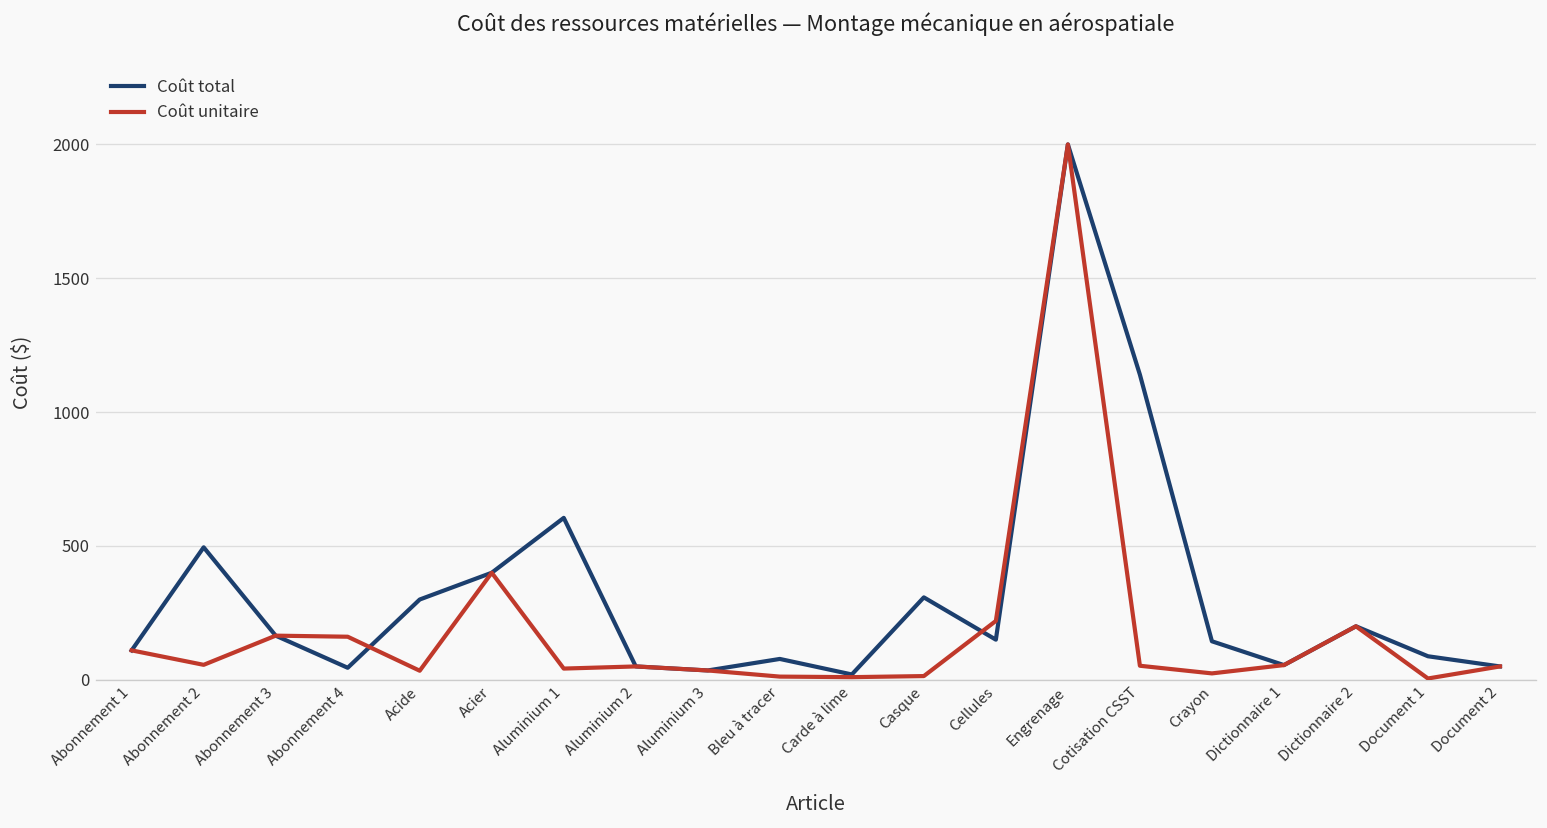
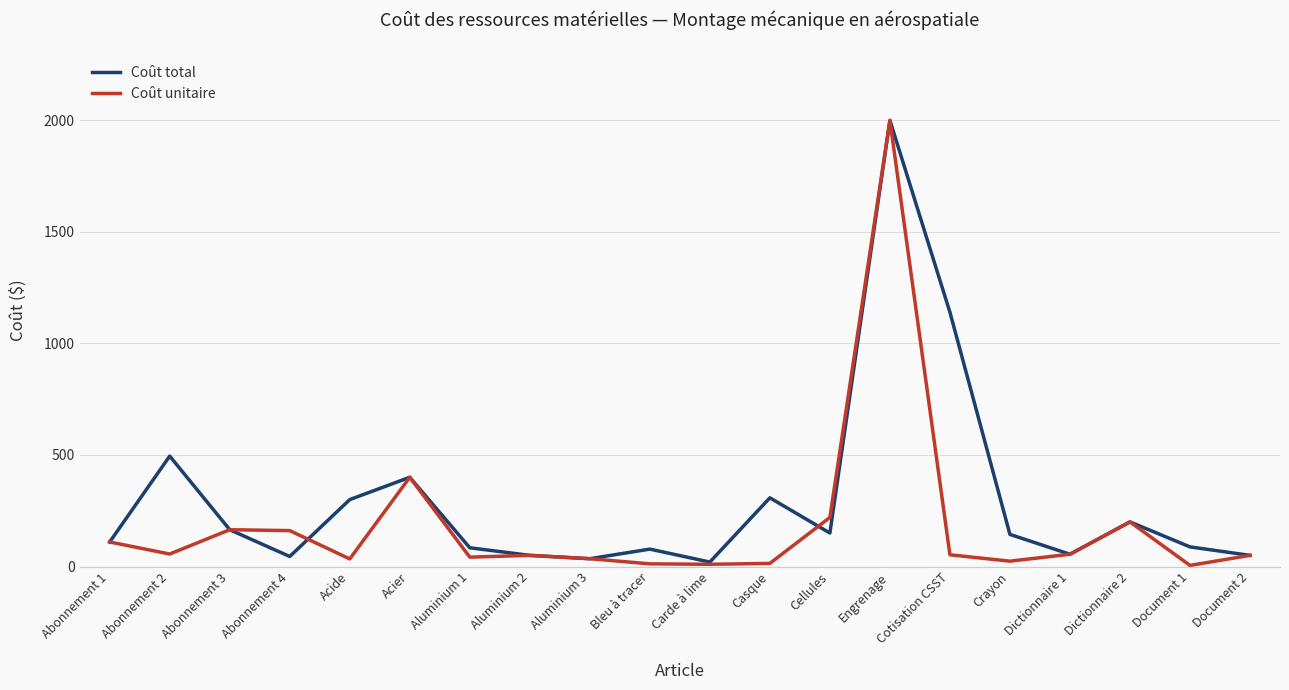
Coût total, Aluminium 1: 610 -> 80
